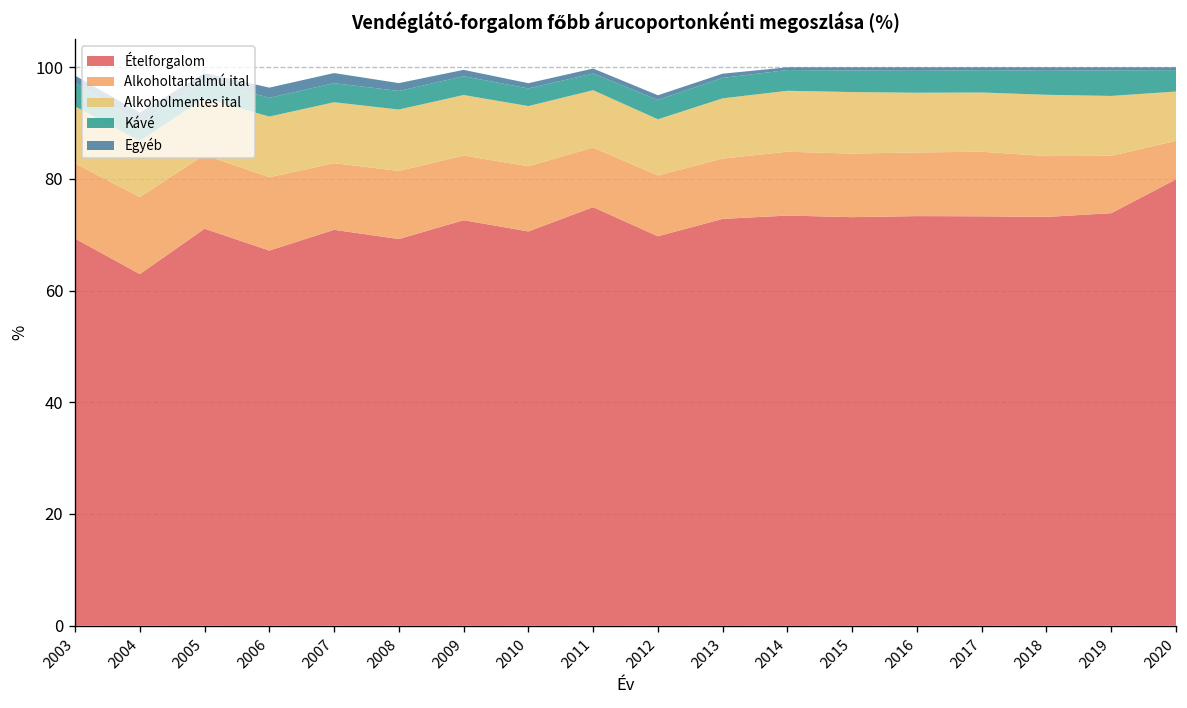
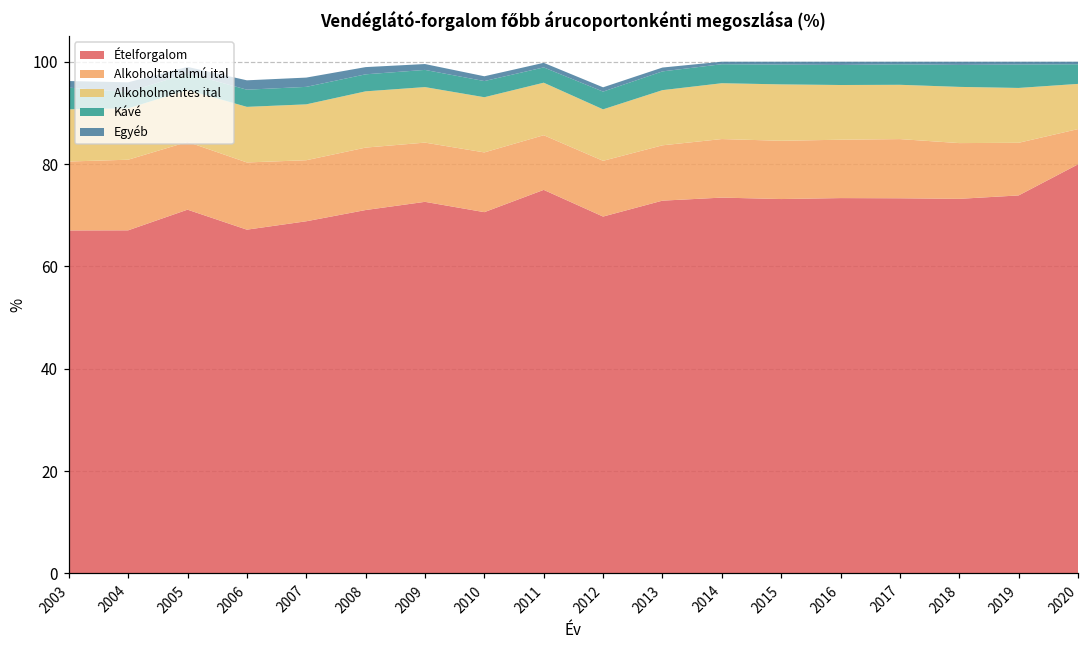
Ételforgalom, 2003: 69 -> 67
Ételforgalom, 2004: 63 -> 67
Ételforgalom, 2007: 71 -> 69
Ételforgalom, 2008: 69 -> 71
